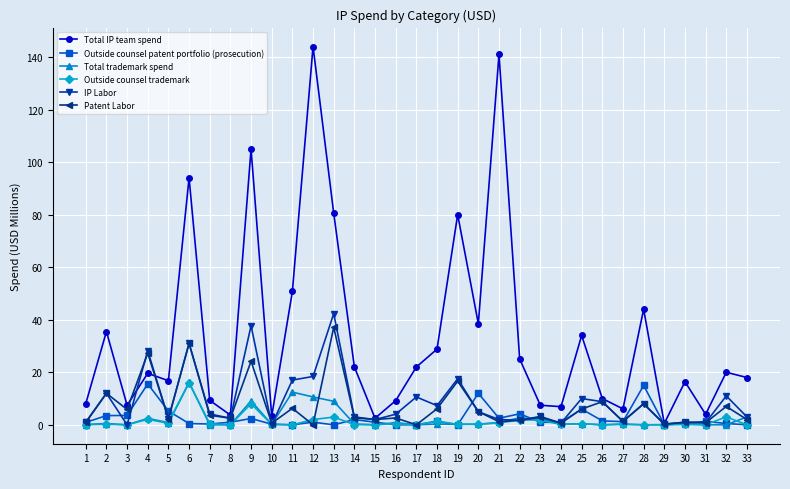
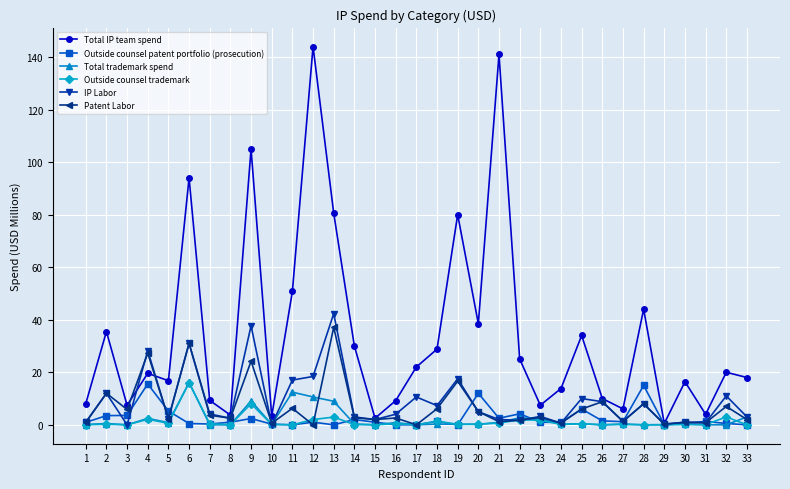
Total IP team spend, 14: 22 -> 30
Total IP team spend, 24: 7 -> 14
